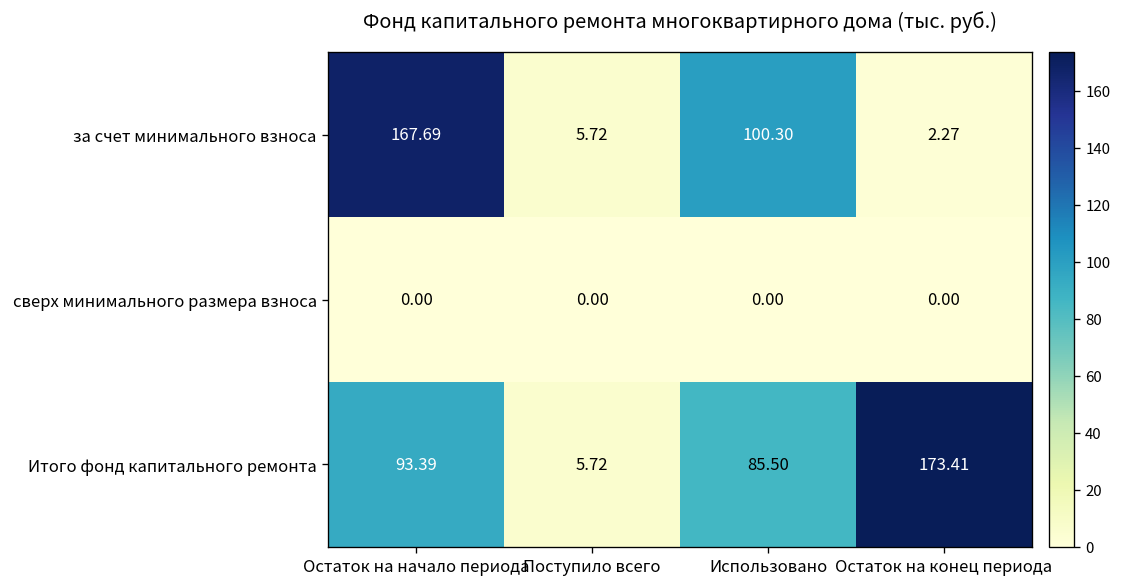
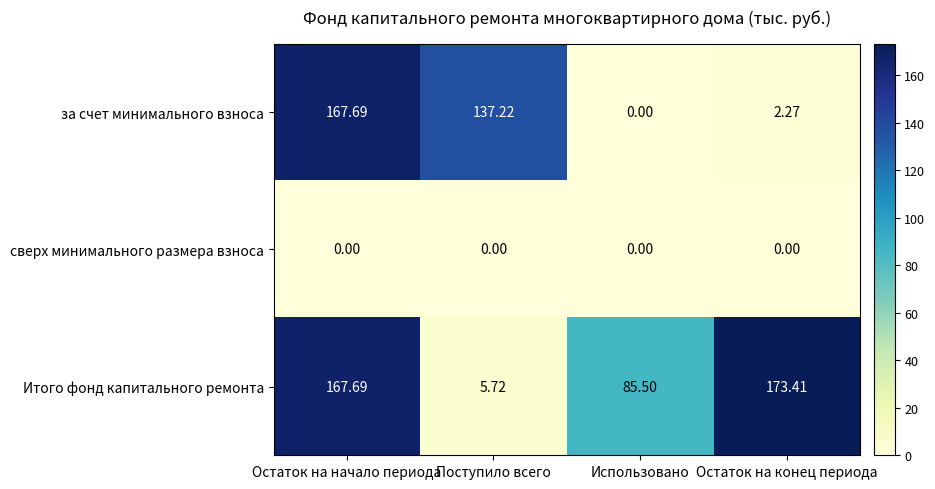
за счет минимального взноса, Поступило всего: 5.72 -> 137.22
за счет минимального взноса, Использовано: 100.30 -> 0.00
Итого фонд капитального ремонта, Остаток на начало периода: 93.39 -> 167.69
